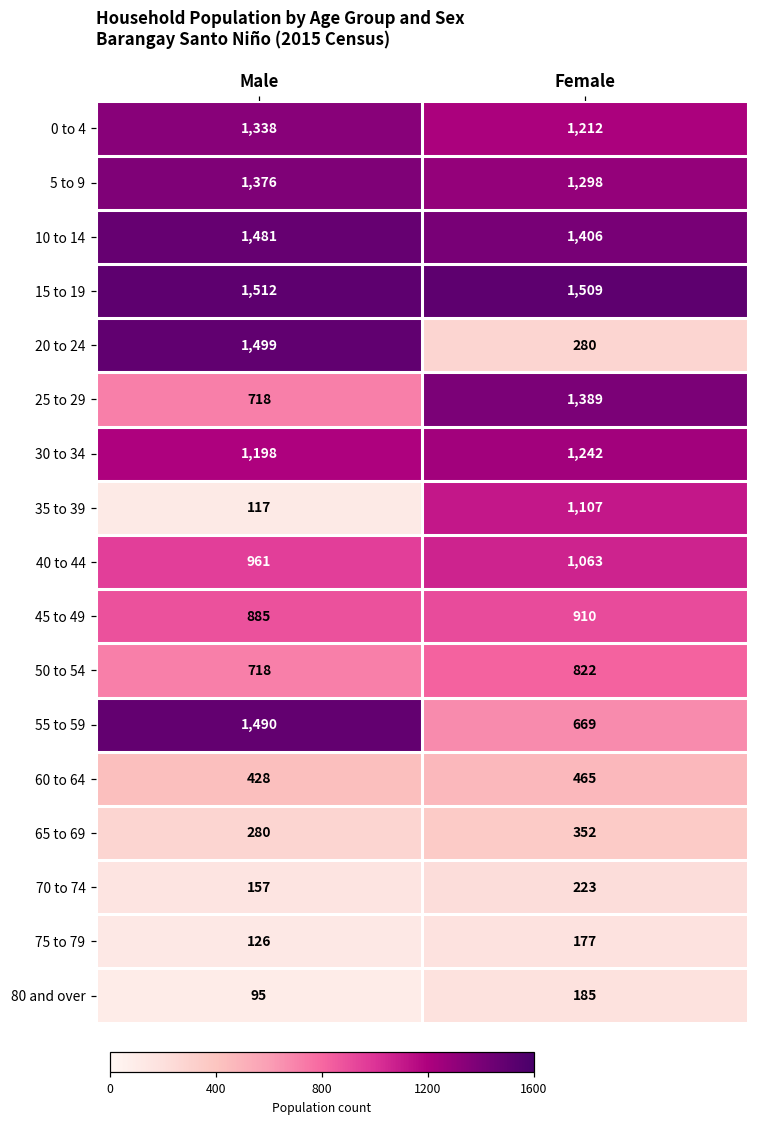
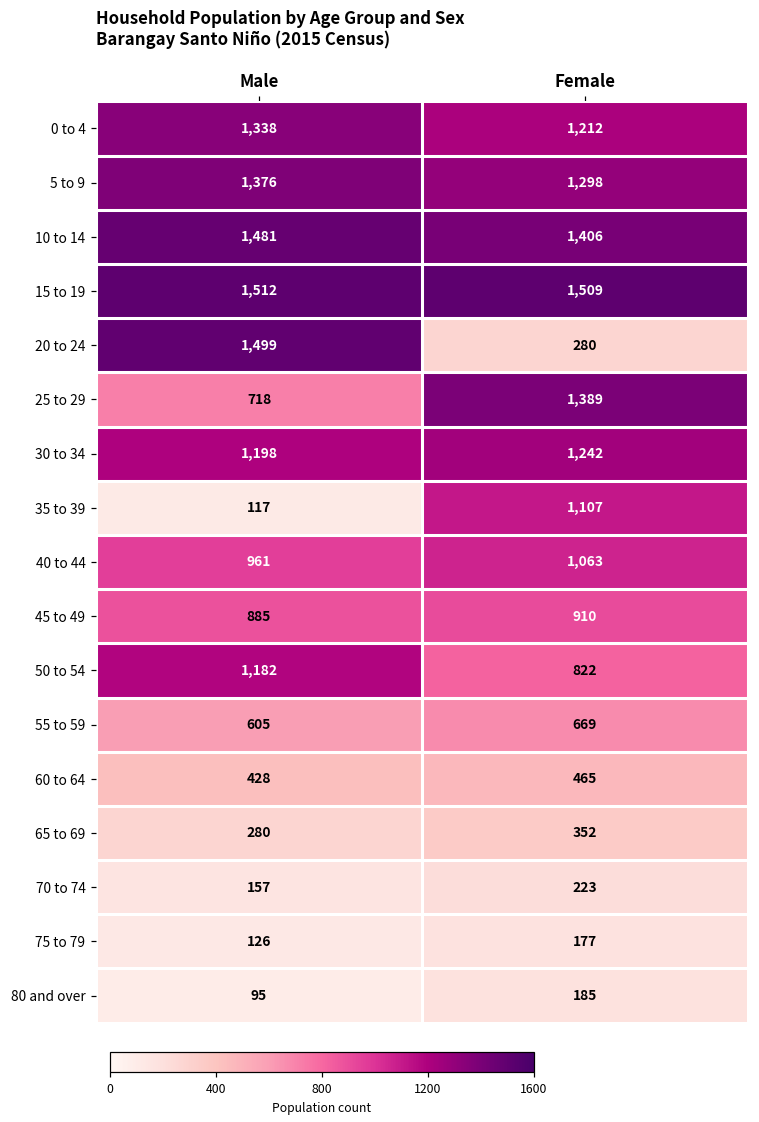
50 to 54, Male: 718 -> 1,182
55 to 59, Male: 1,490 -> 605
